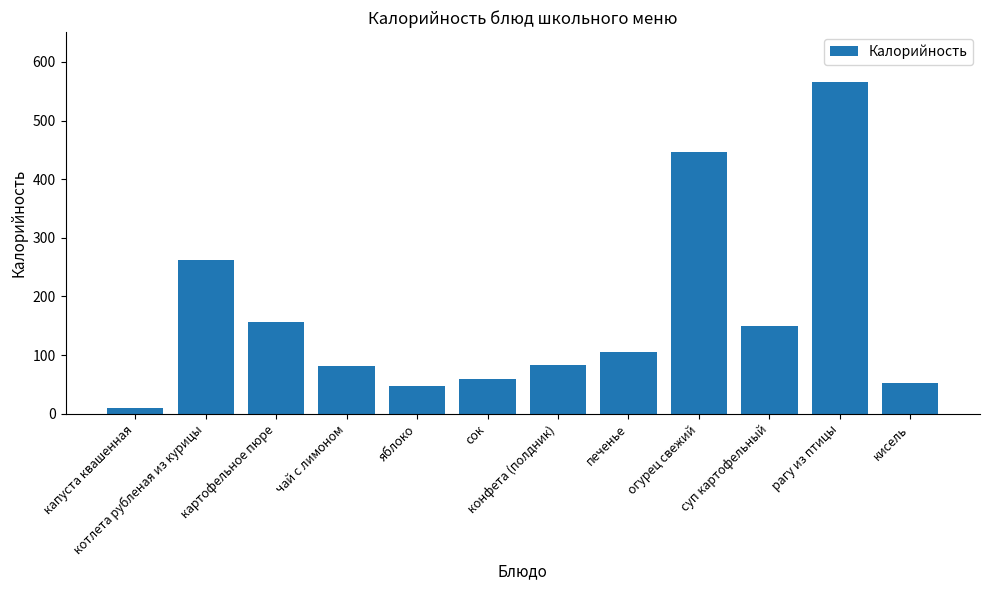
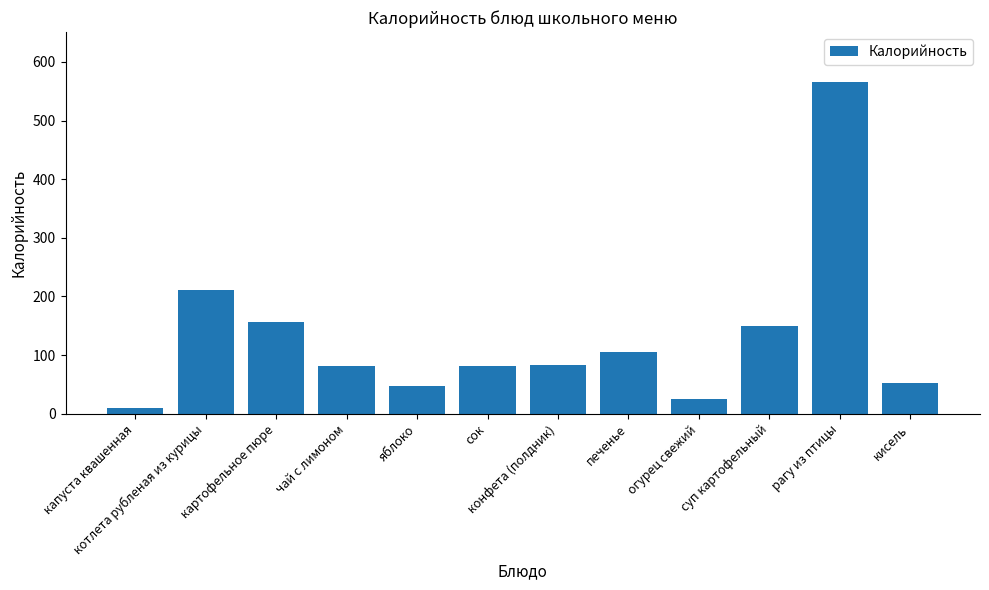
котлета рубленая из курицы: 260 -> 210
сок: 60 -> 80
огурец свежий: 450 -> 30
